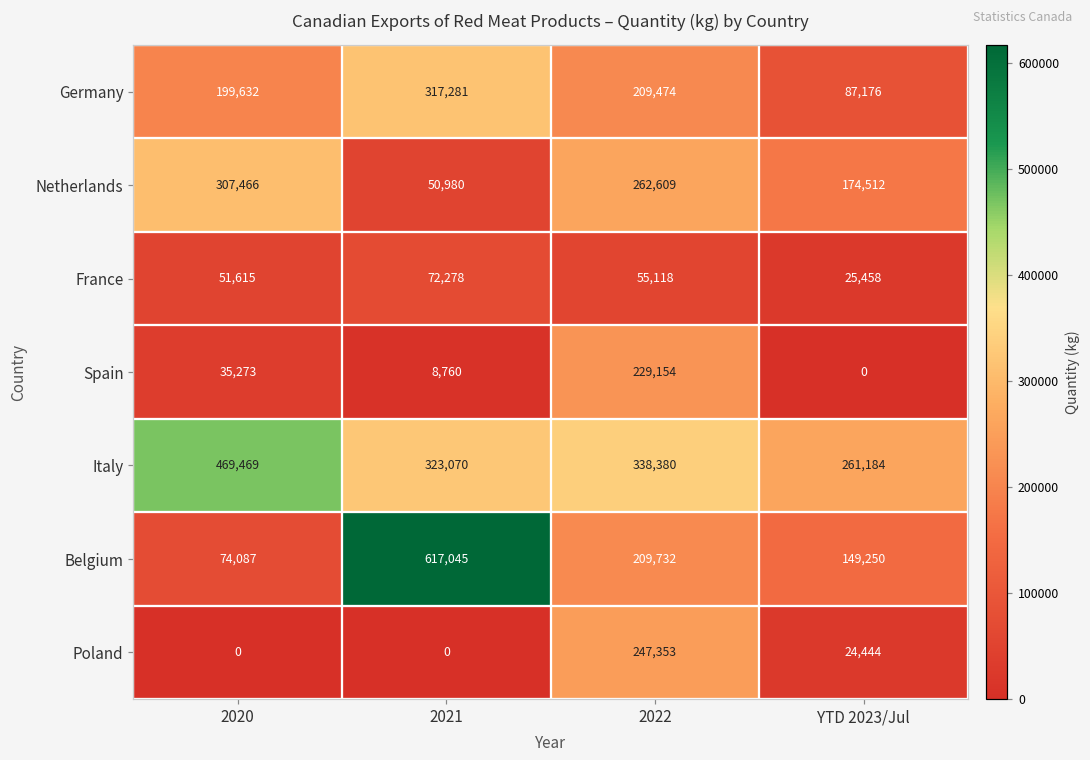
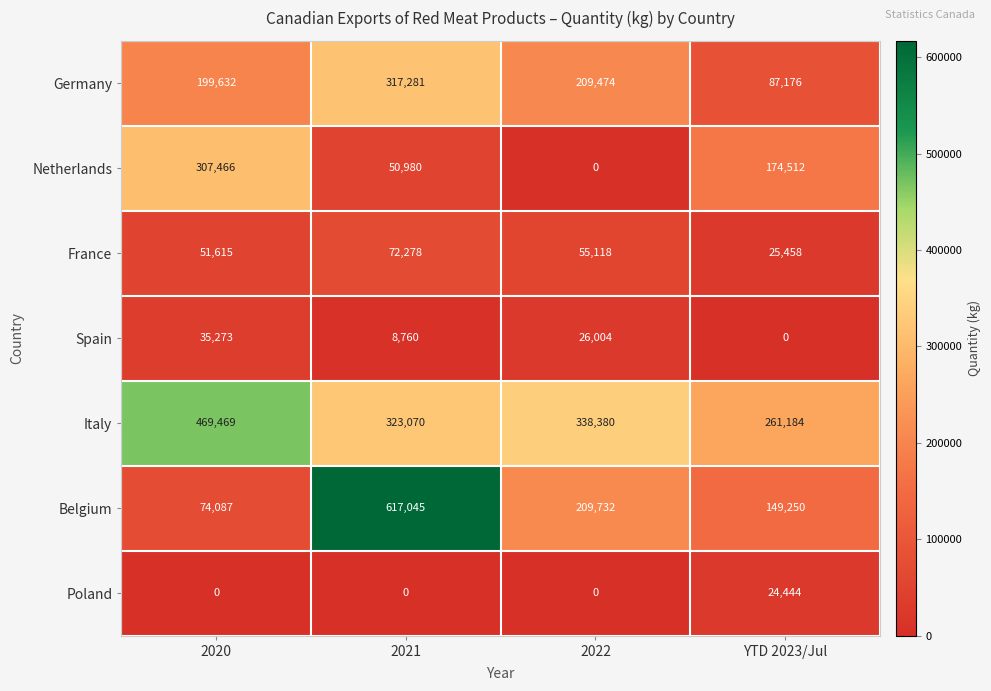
Netherlands, 2022: 262,609 -> 0
Spain, 2022: 229,154 -> 26,004
Poland, 2022: 247,353 -> 0
